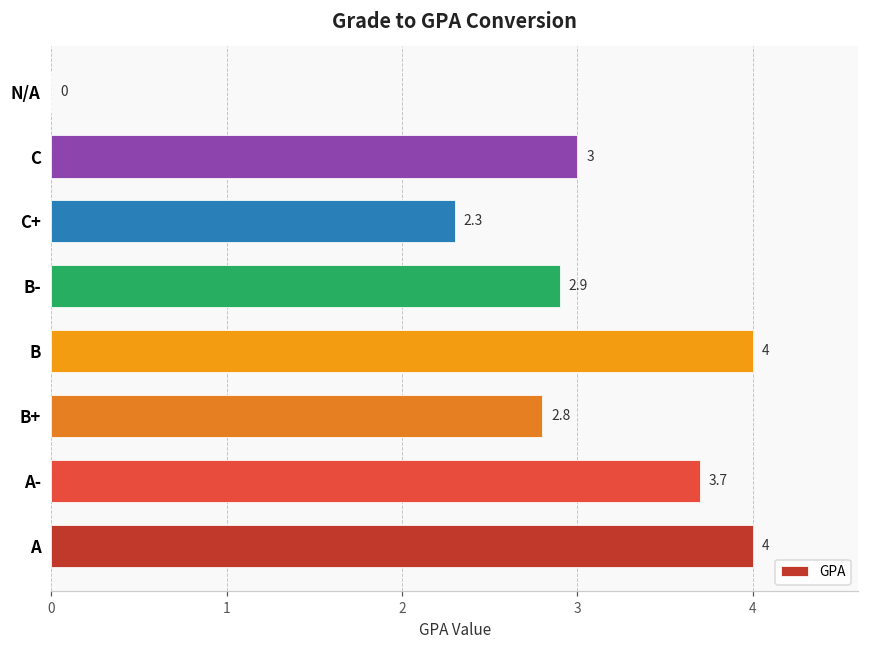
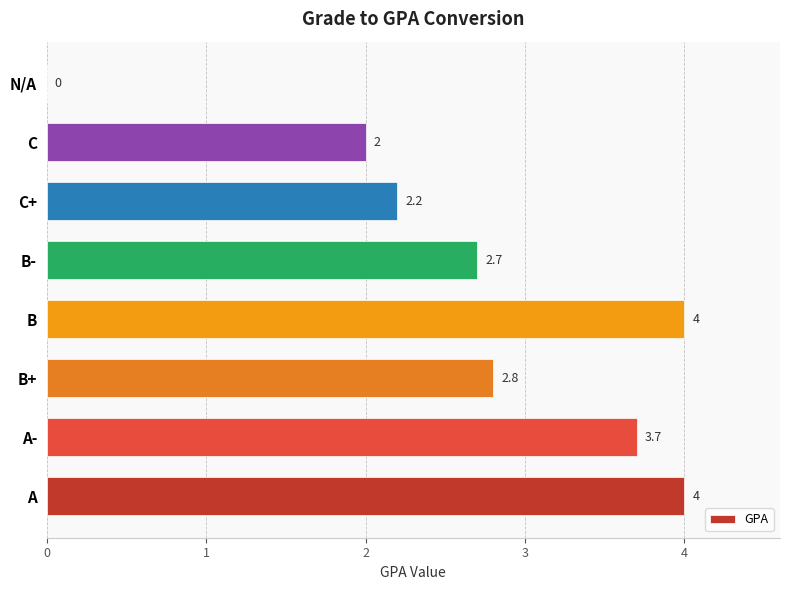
C: 3 -> 2
C+: 2.3 -> 2.2
B-: 2.9 -> 2.7
